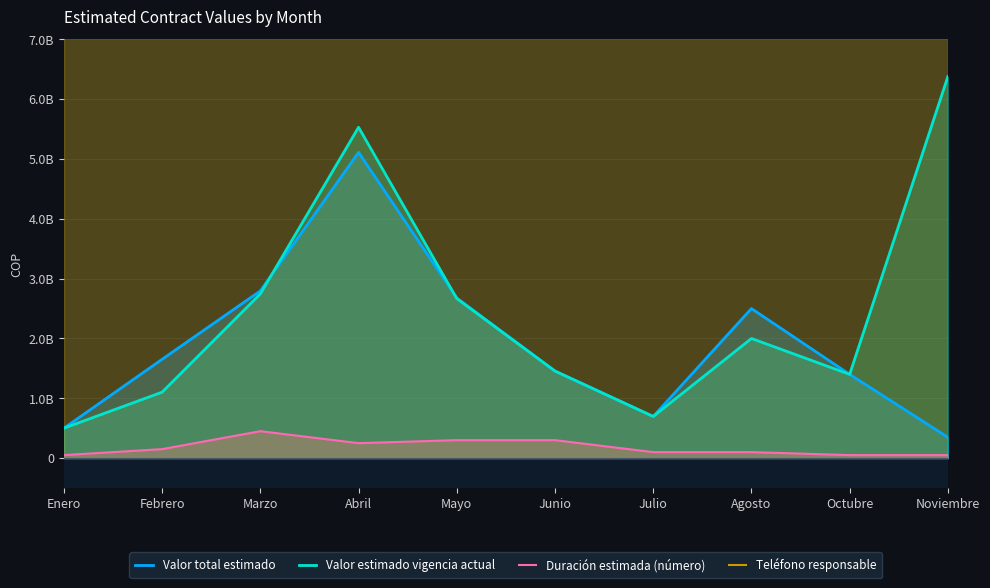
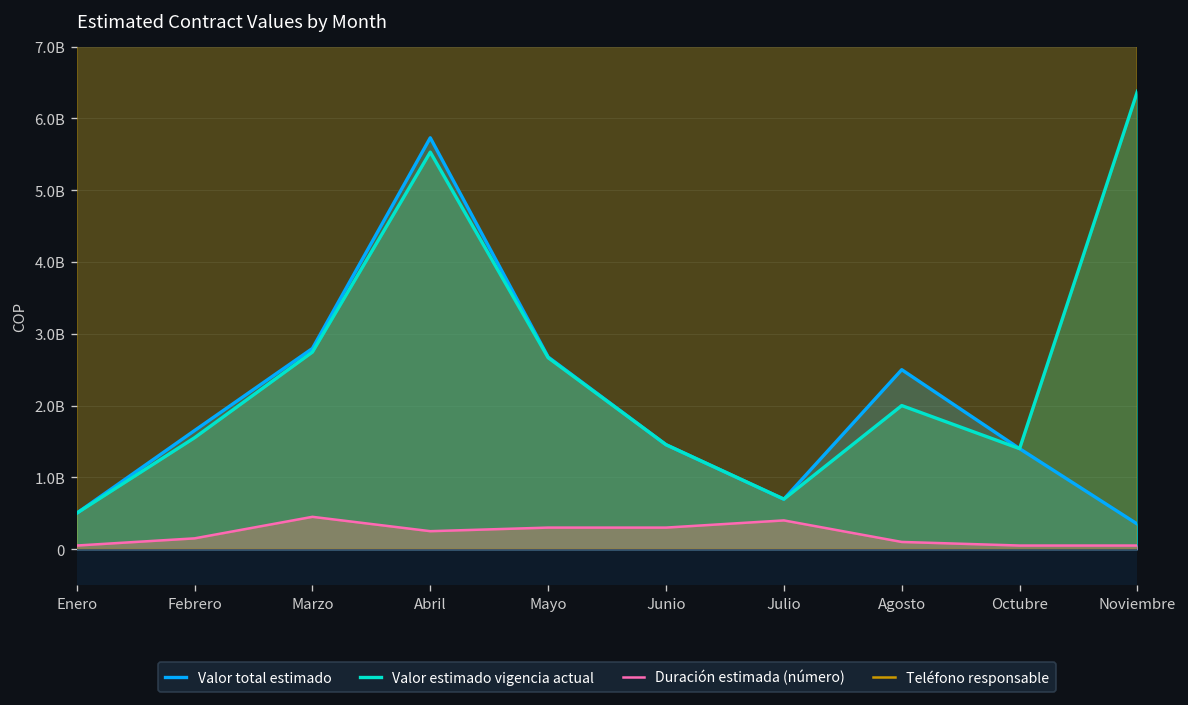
Valor estimado vigencia actual, Febrero: 1100000000 -> 1600000000
Valor total estimado, Abril: 5100000000 -> 5700000000
Duración estimada (número), Julio: 100000000 -> 400000000
